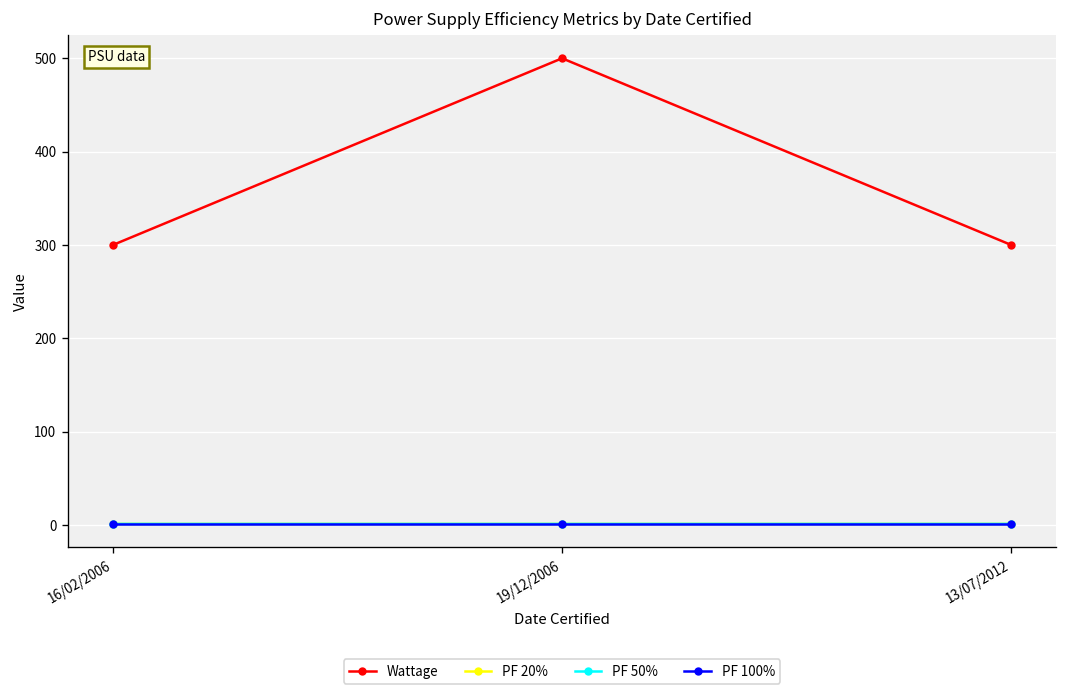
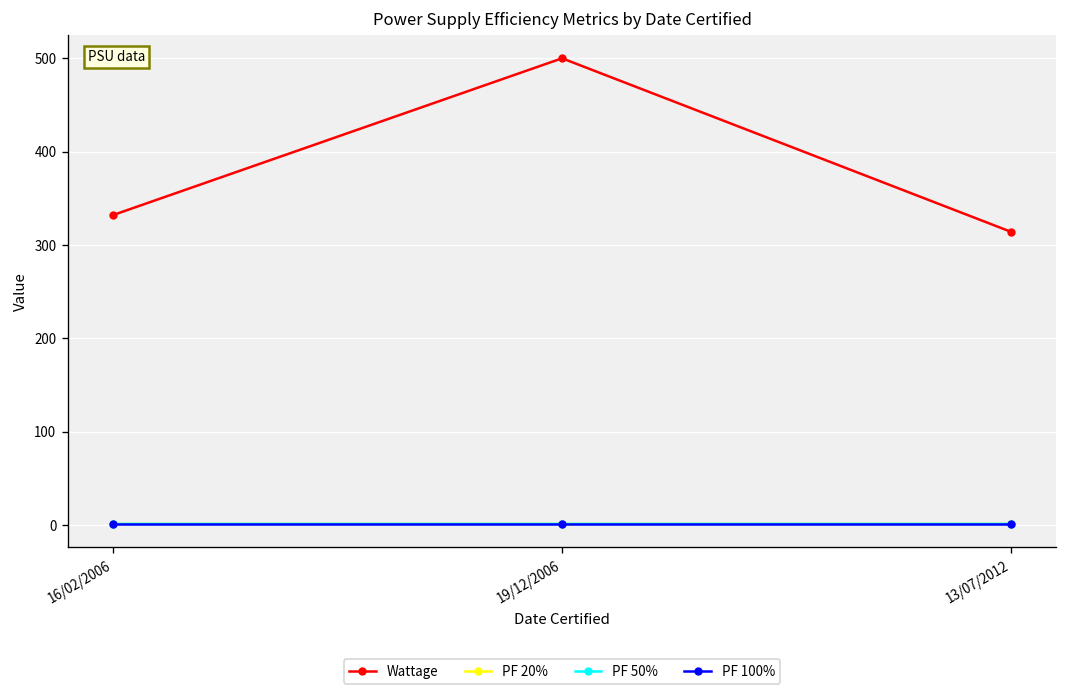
Wattage, 16/02/2006: 300 -> 330
Wattage, 13/07/2012: 300 -> 310
